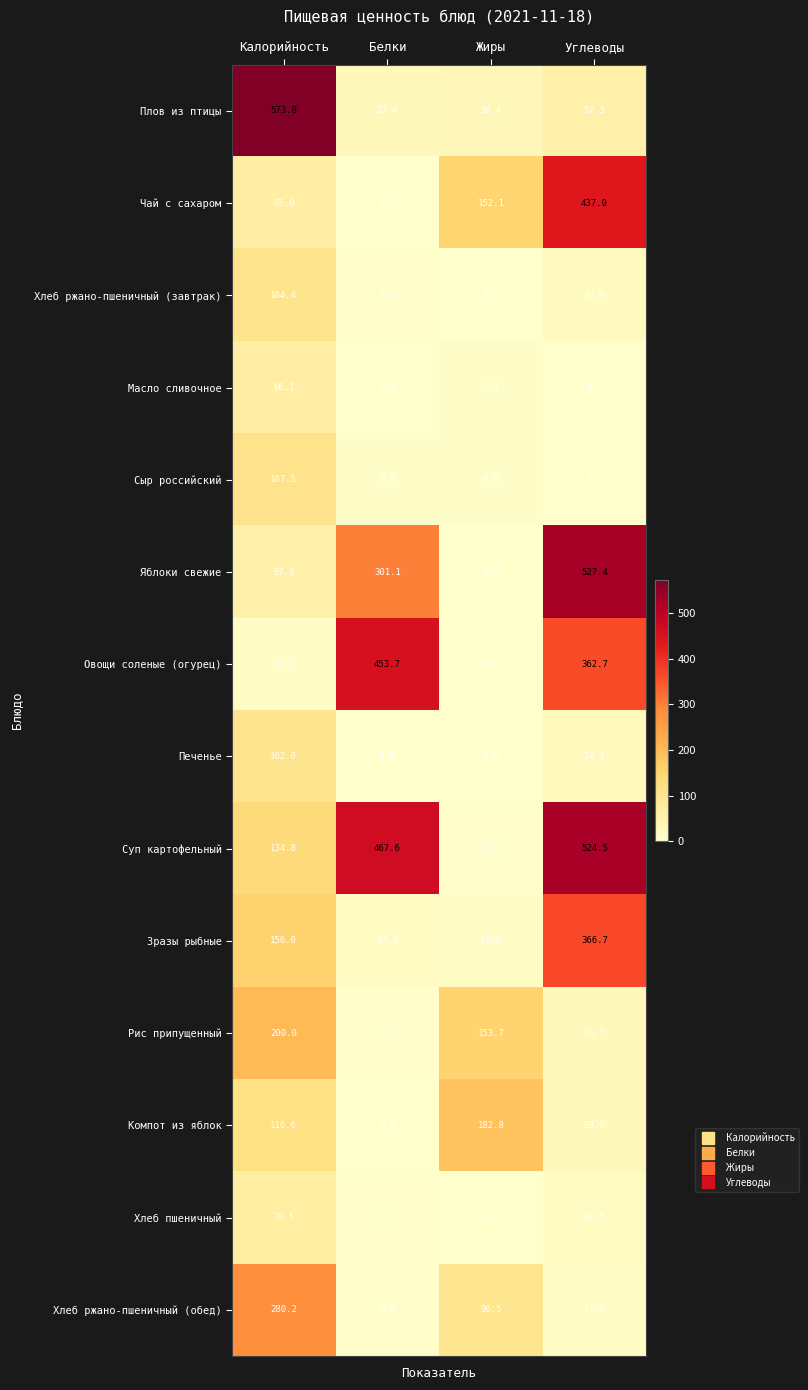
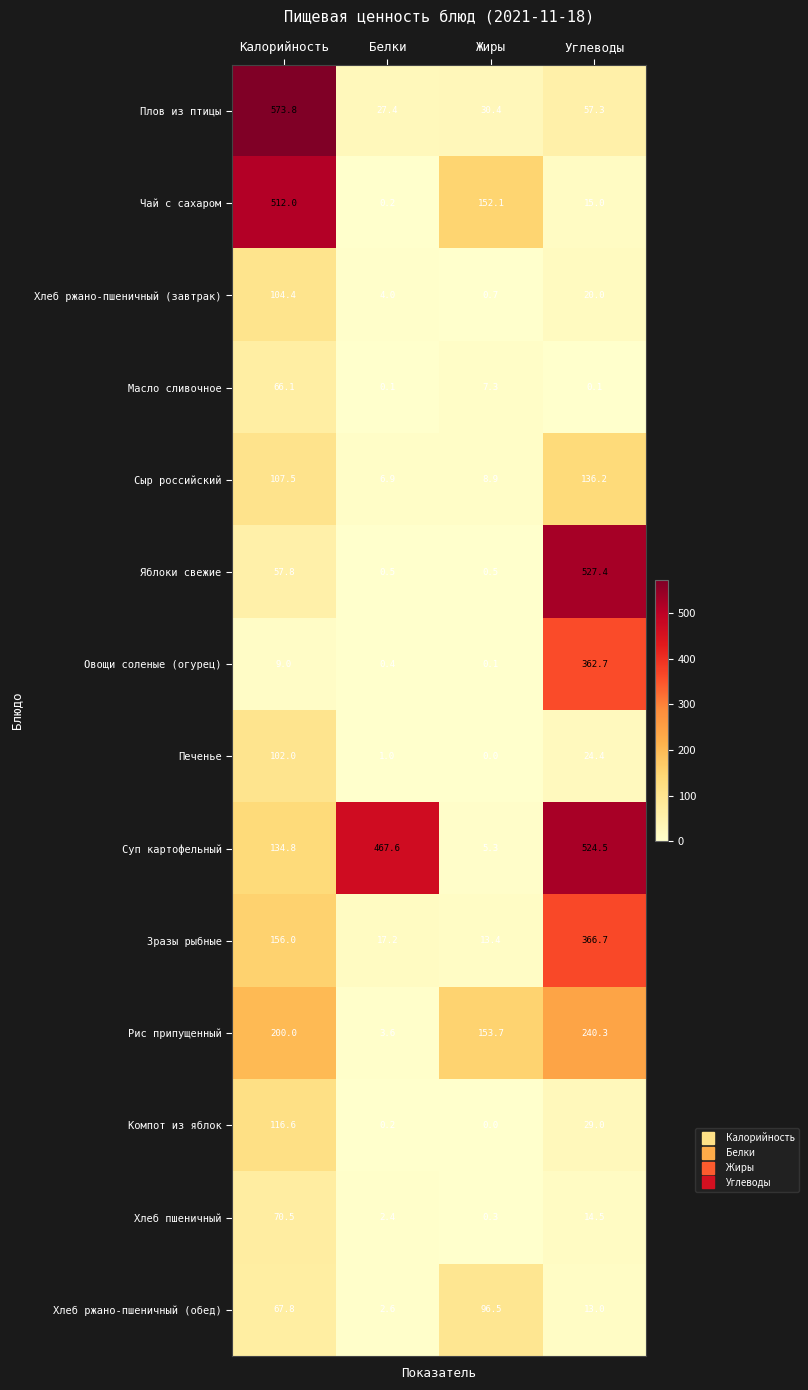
Чай с сахаром, Калорийность: 65.0 -> 512.0
Чай с сахаром, Углеводы: 437.0 -> 15.0
Сыр российский, Углеводы: 0.0 -> 136.2
Яблоки свежие, Белки: 301.1 -> 0.5
Овощи соленые (огурец), Белки: 453.7 -> 0.4
Рис припущенный, Углеводы: 26.7 -> 240.3
Компот из яблок, Жиры: 182.8 -> 0.0
Хлеб ржано-пшеничный (обед), Калорийность: 280.2 -> 67.8
